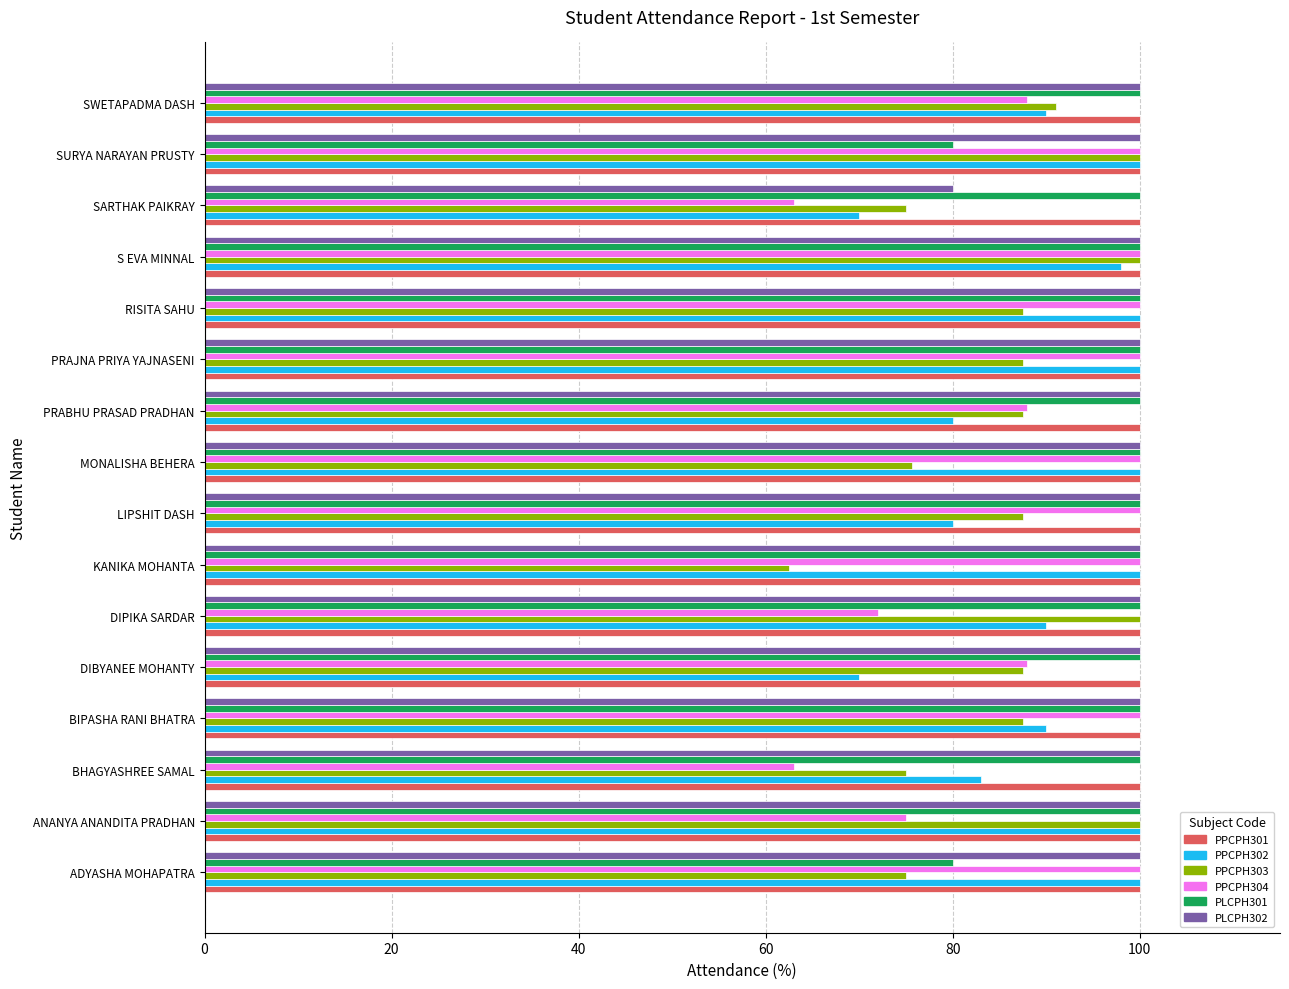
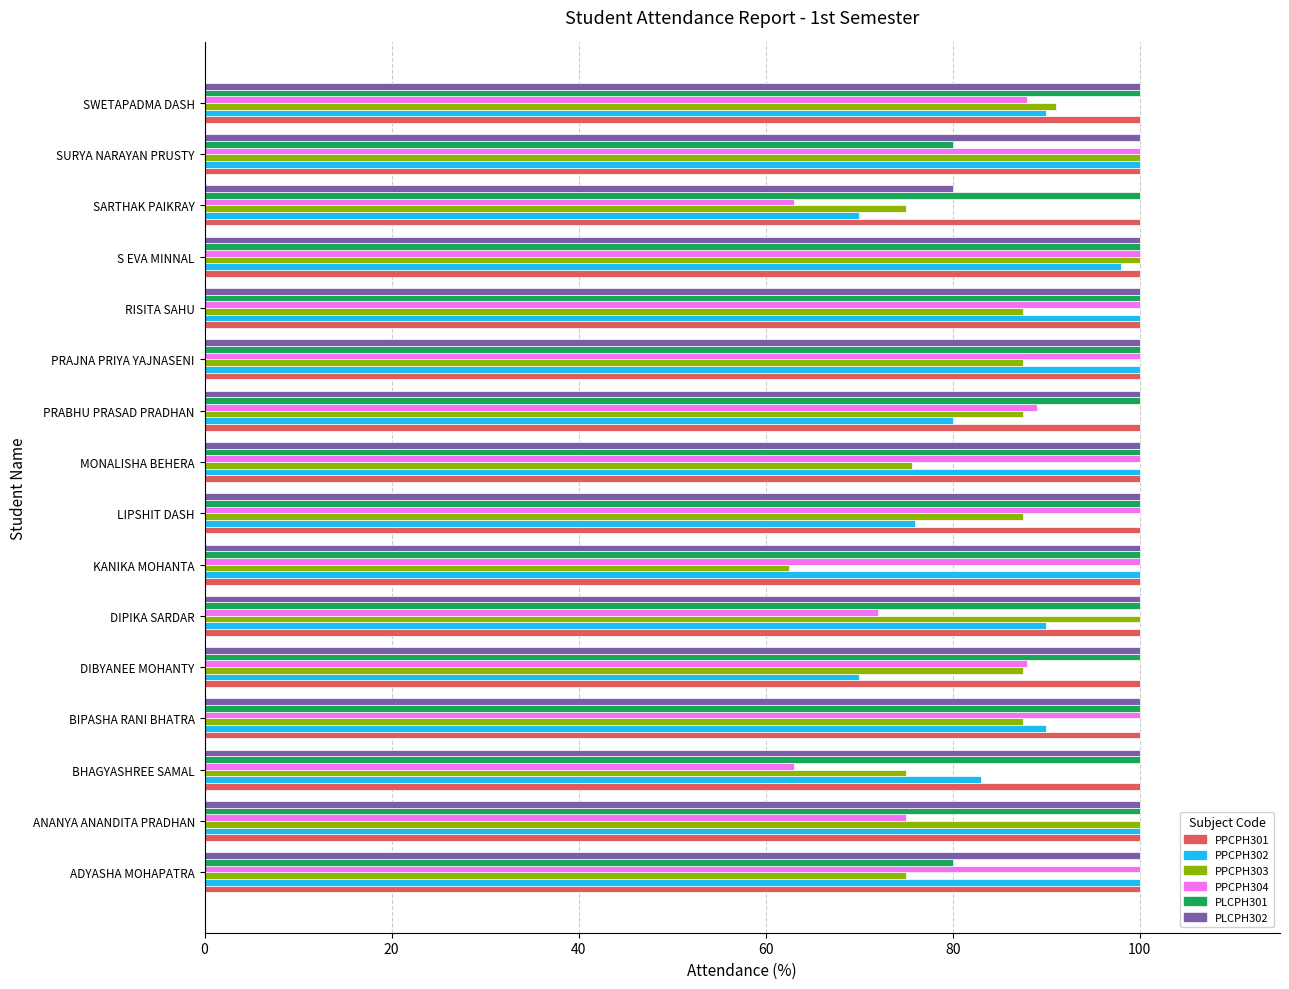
PPCPH304, PRABHU PRASAD PRADHAN: 88 -> 89
PPCPH302, LIPSHIT DASH: 80 -> 76
